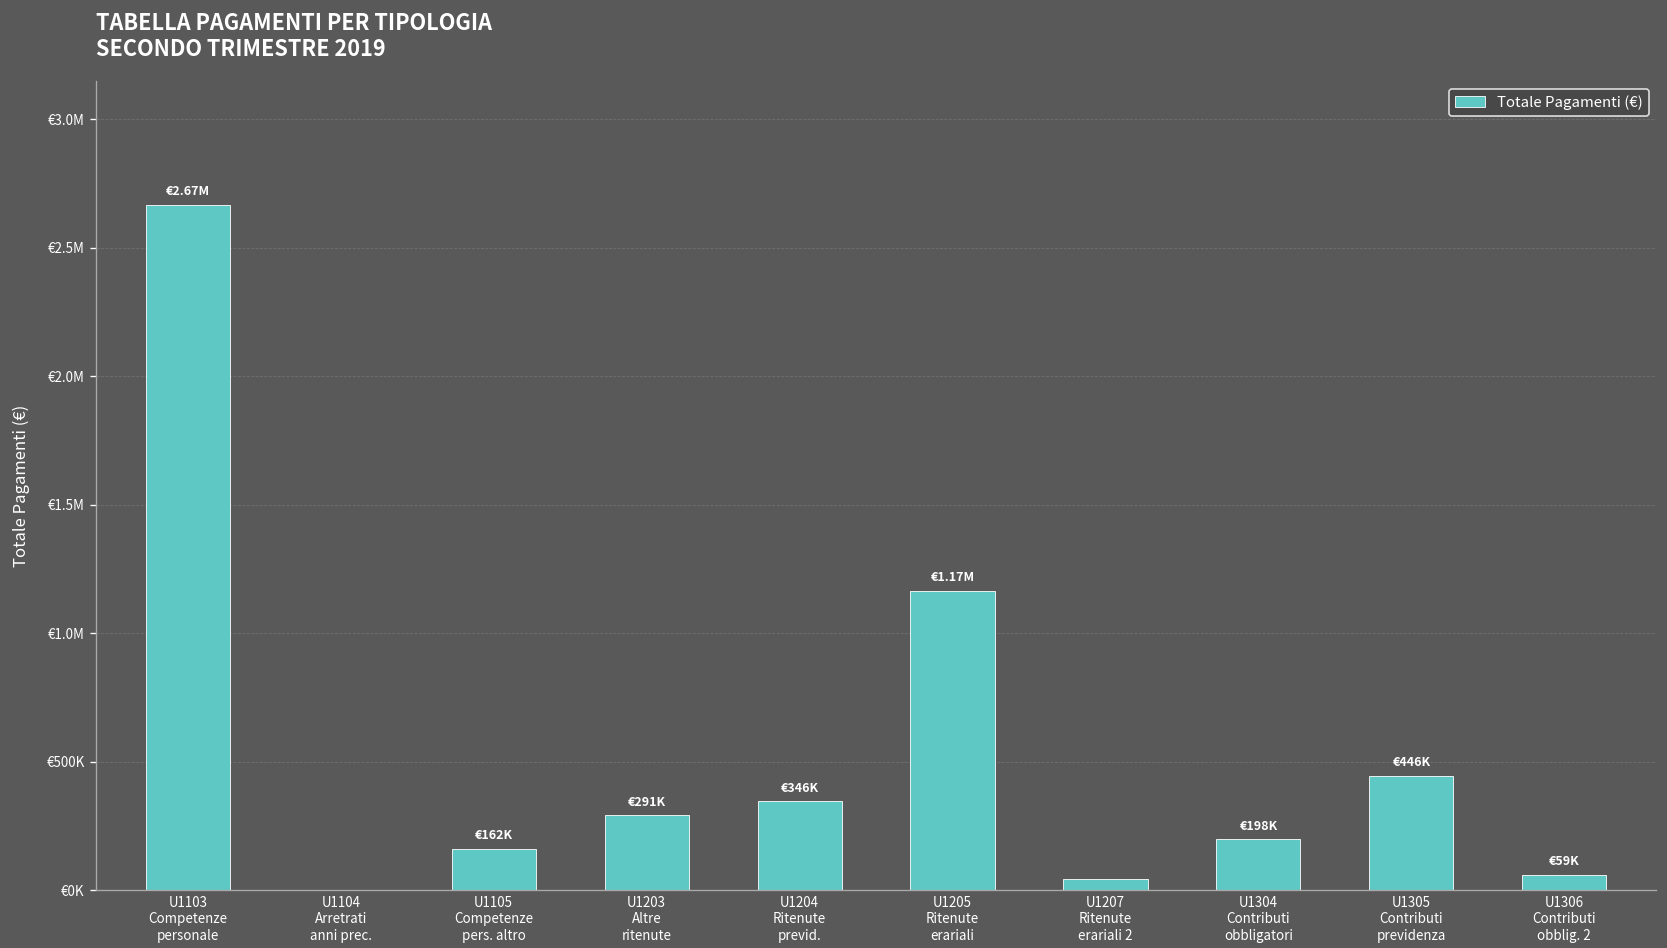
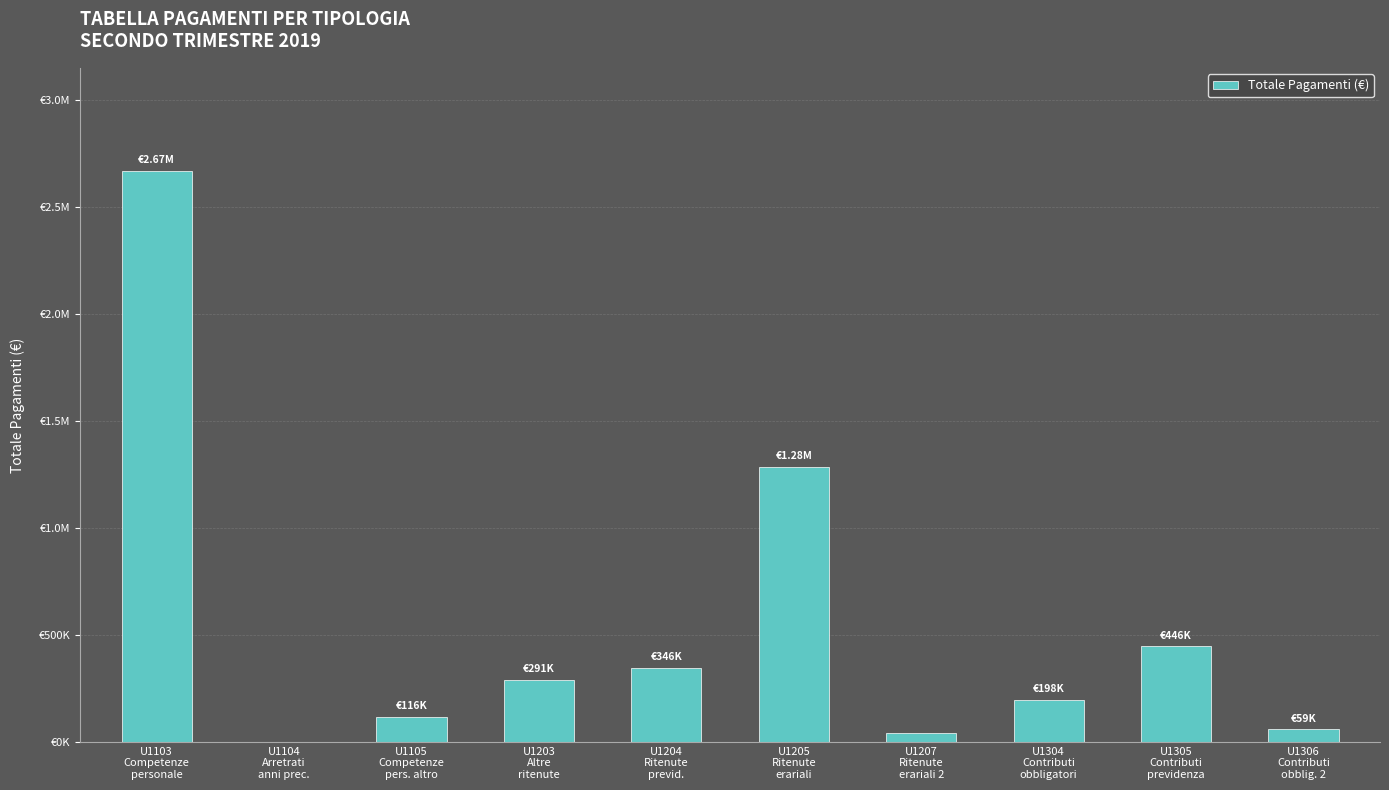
U1105 Competenze pers. altro: €162K -> €116K
U1205 Ritenute erariali: €1.17M -> €1.28M
